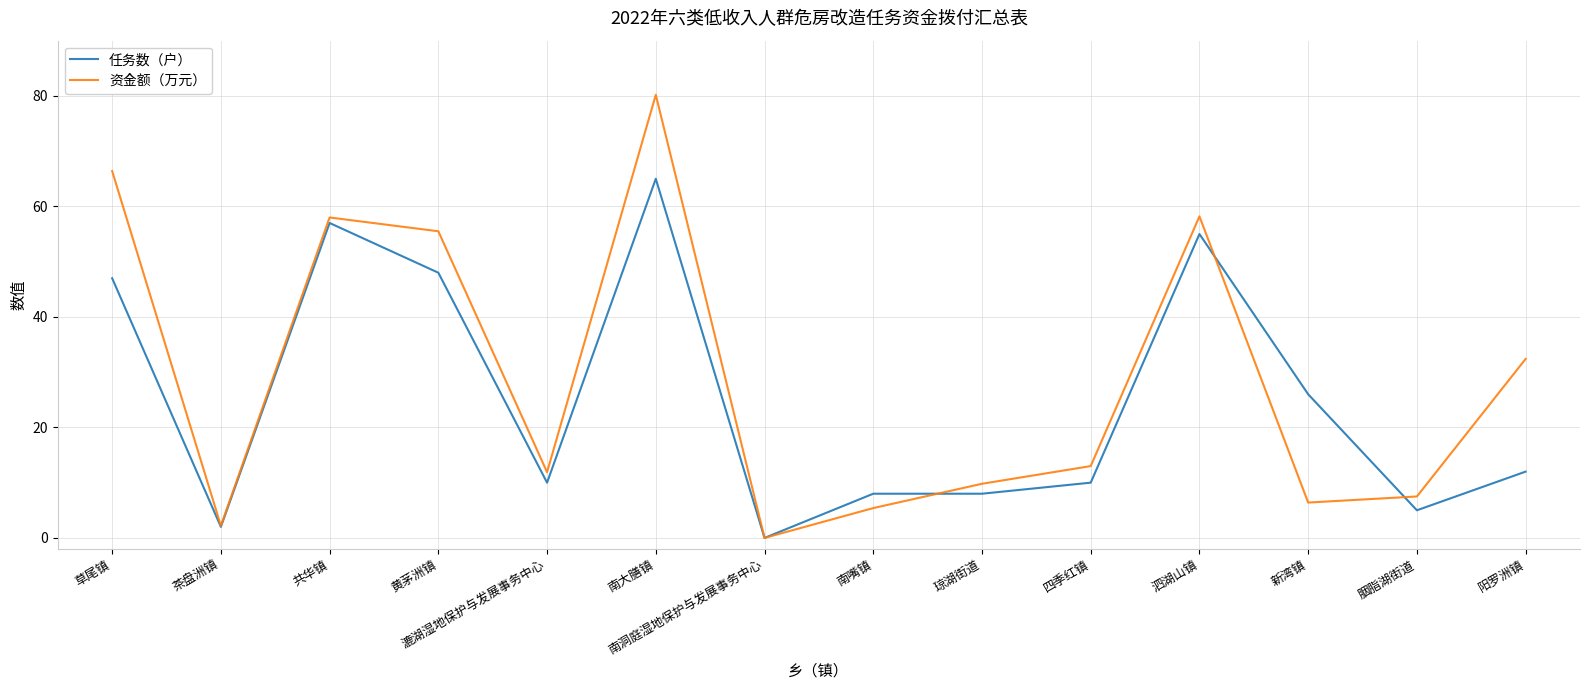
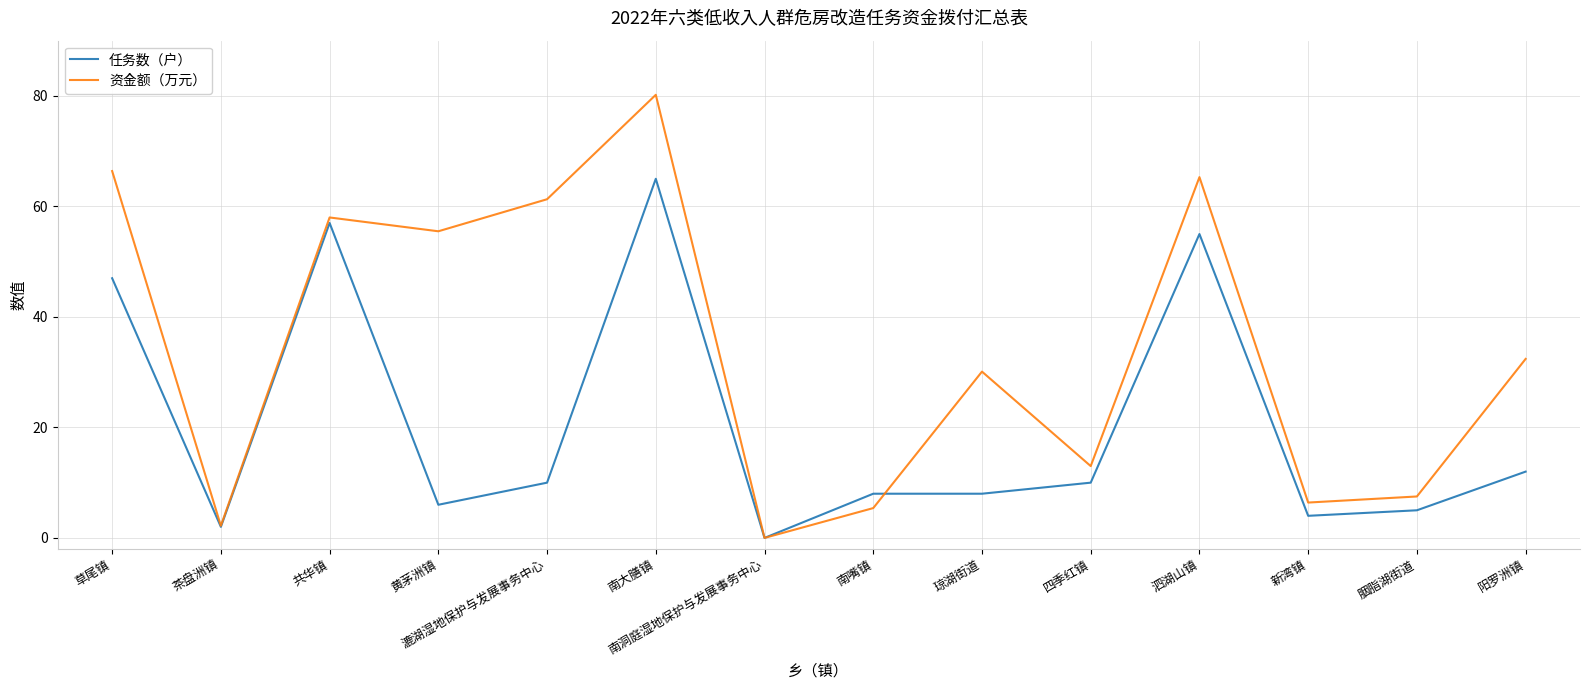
任务数（户）, 黄茅洲镇: 48 -> 6
资金额（万元）, 漉湖湿地保护与发展事务中心: 12 -> 61
资金额（万元）, 琼湖街道: 10 -> 30
资金额（万元）, 泗湖山镇: 58 -> 65
任务数（户）, 新湾镇: 26 -> 4
